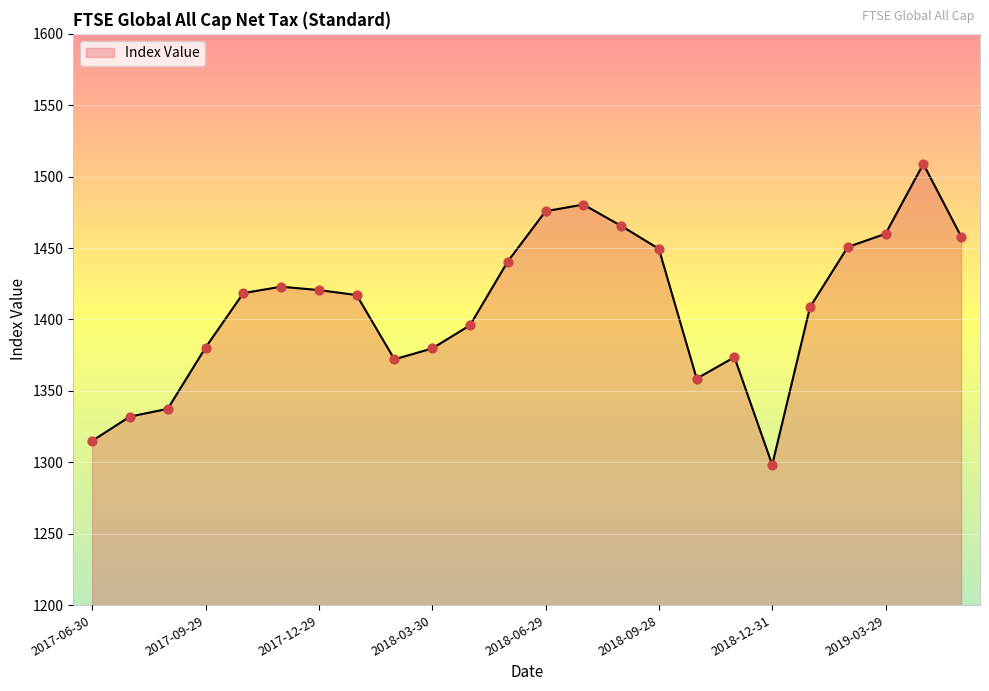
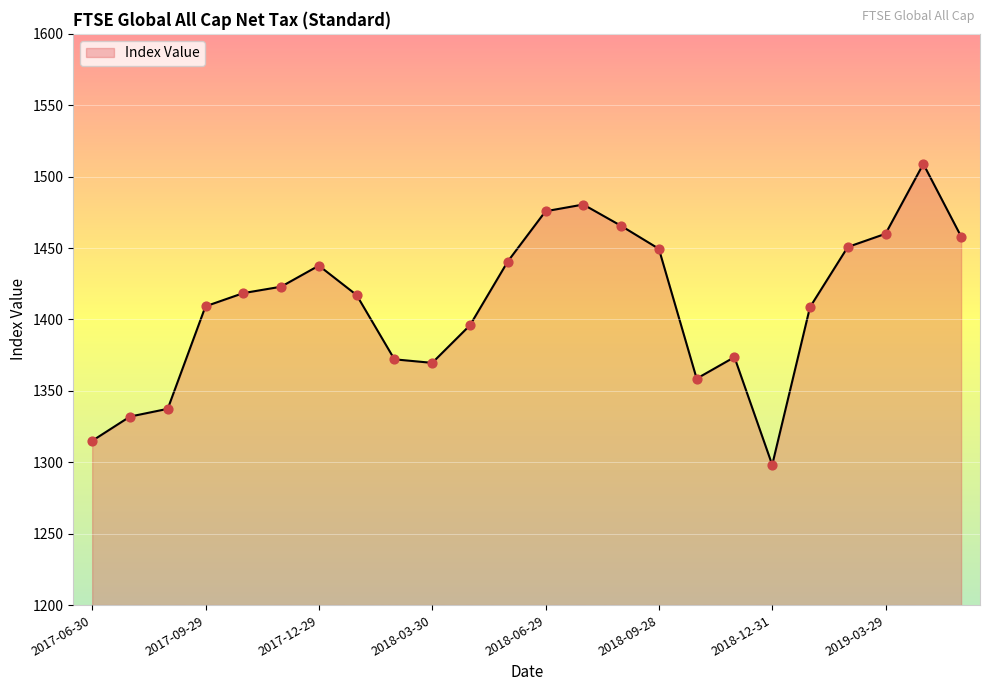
2017-09-29: 1380 -> 1409
2017-12-29: 1421 -> 1438
2018-03-30: 1380 -> 1370
